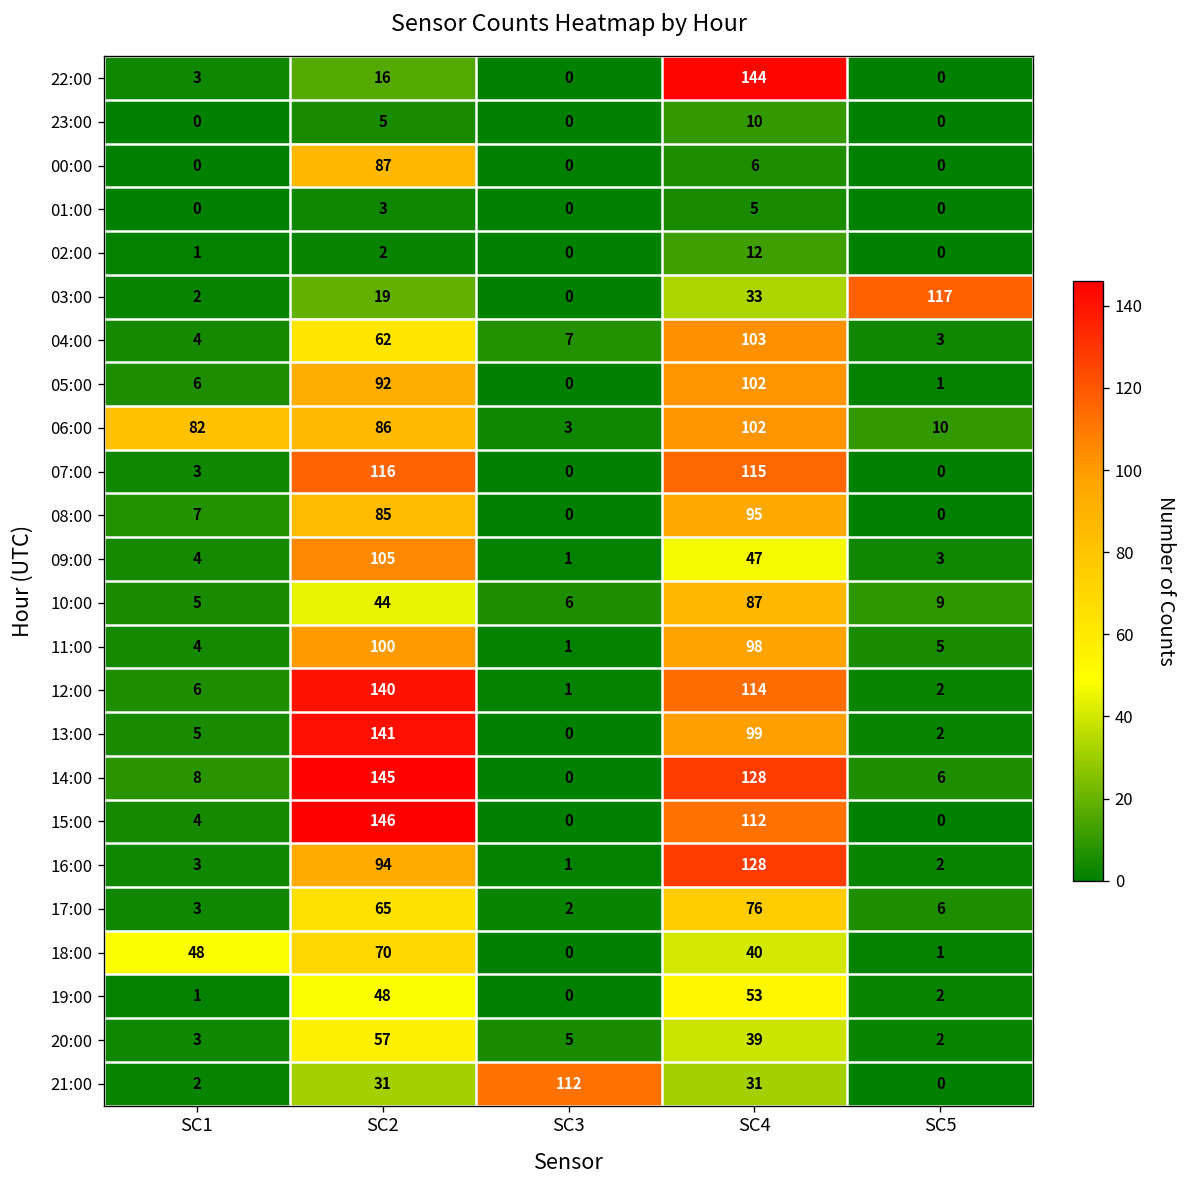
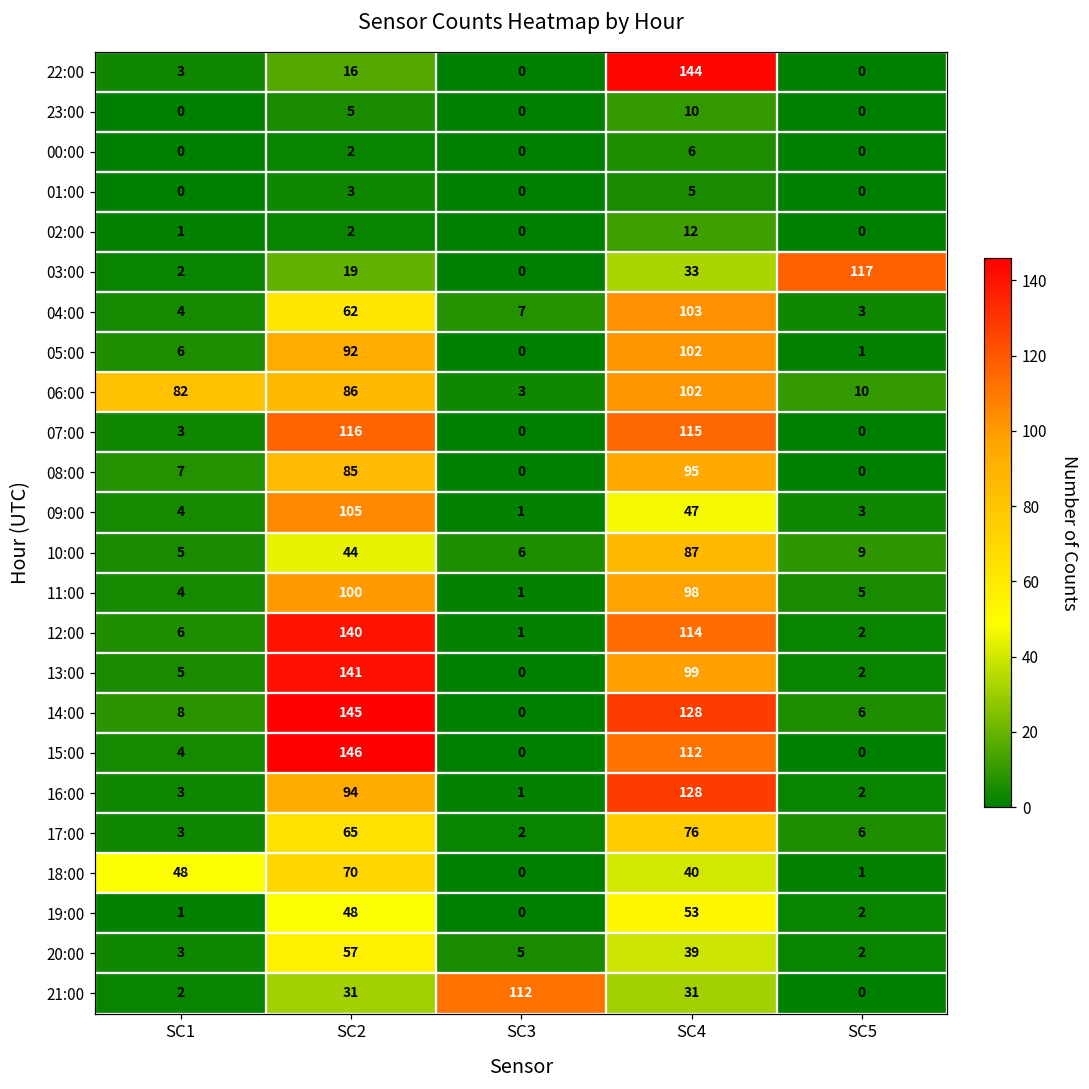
00:00, SC2: 87 -> 2
